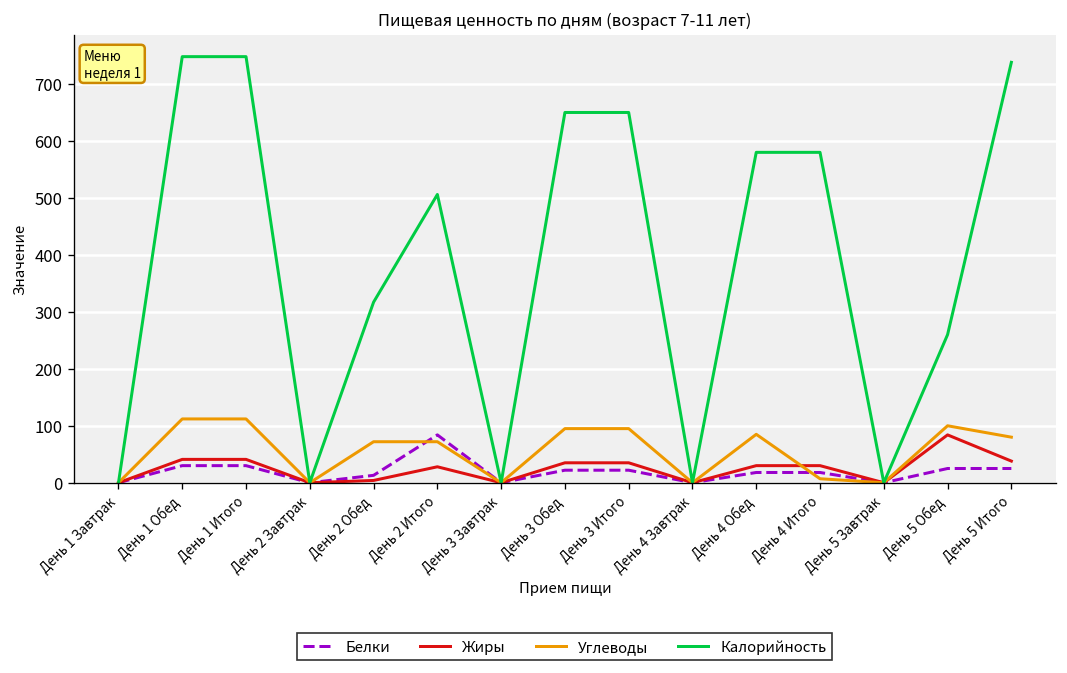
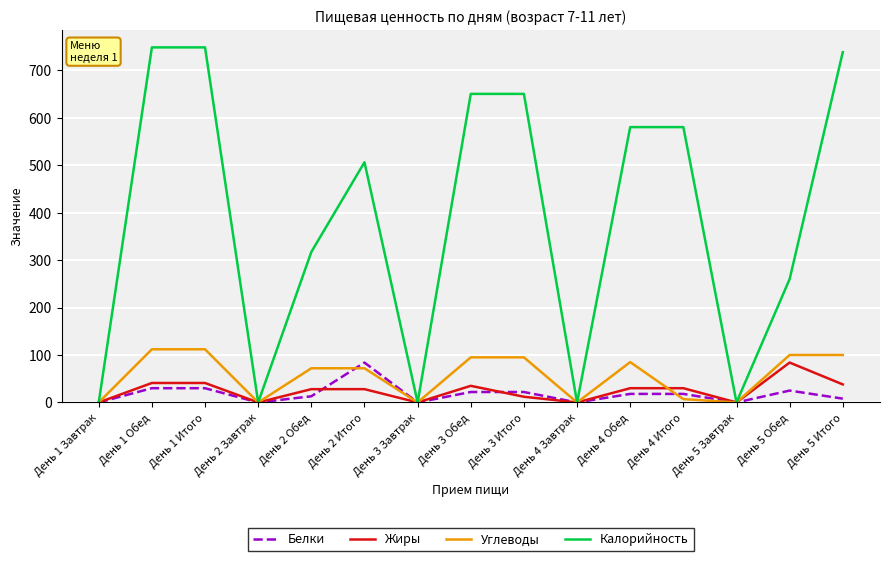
Жиры, День 2 Обед: 0 -> 30
Жиры, День 3 Итого: 40 -> 10
Белки, День 5 Итого: 30 -> 10
Углеводы, День 5 Итого: 80 -> 100
